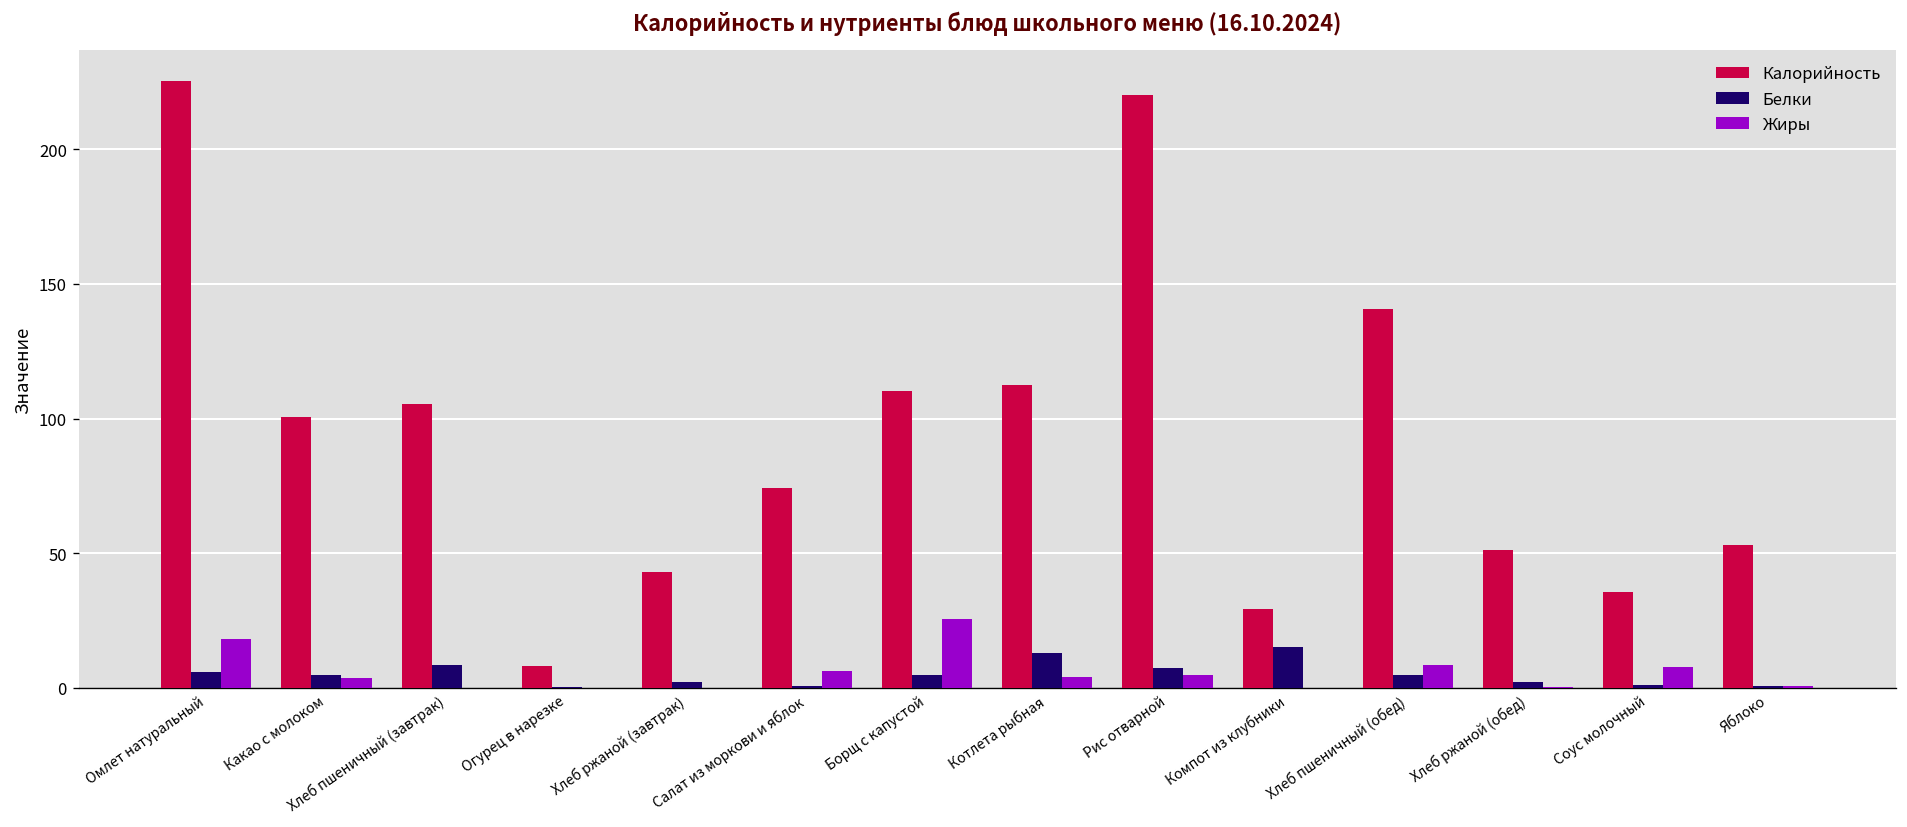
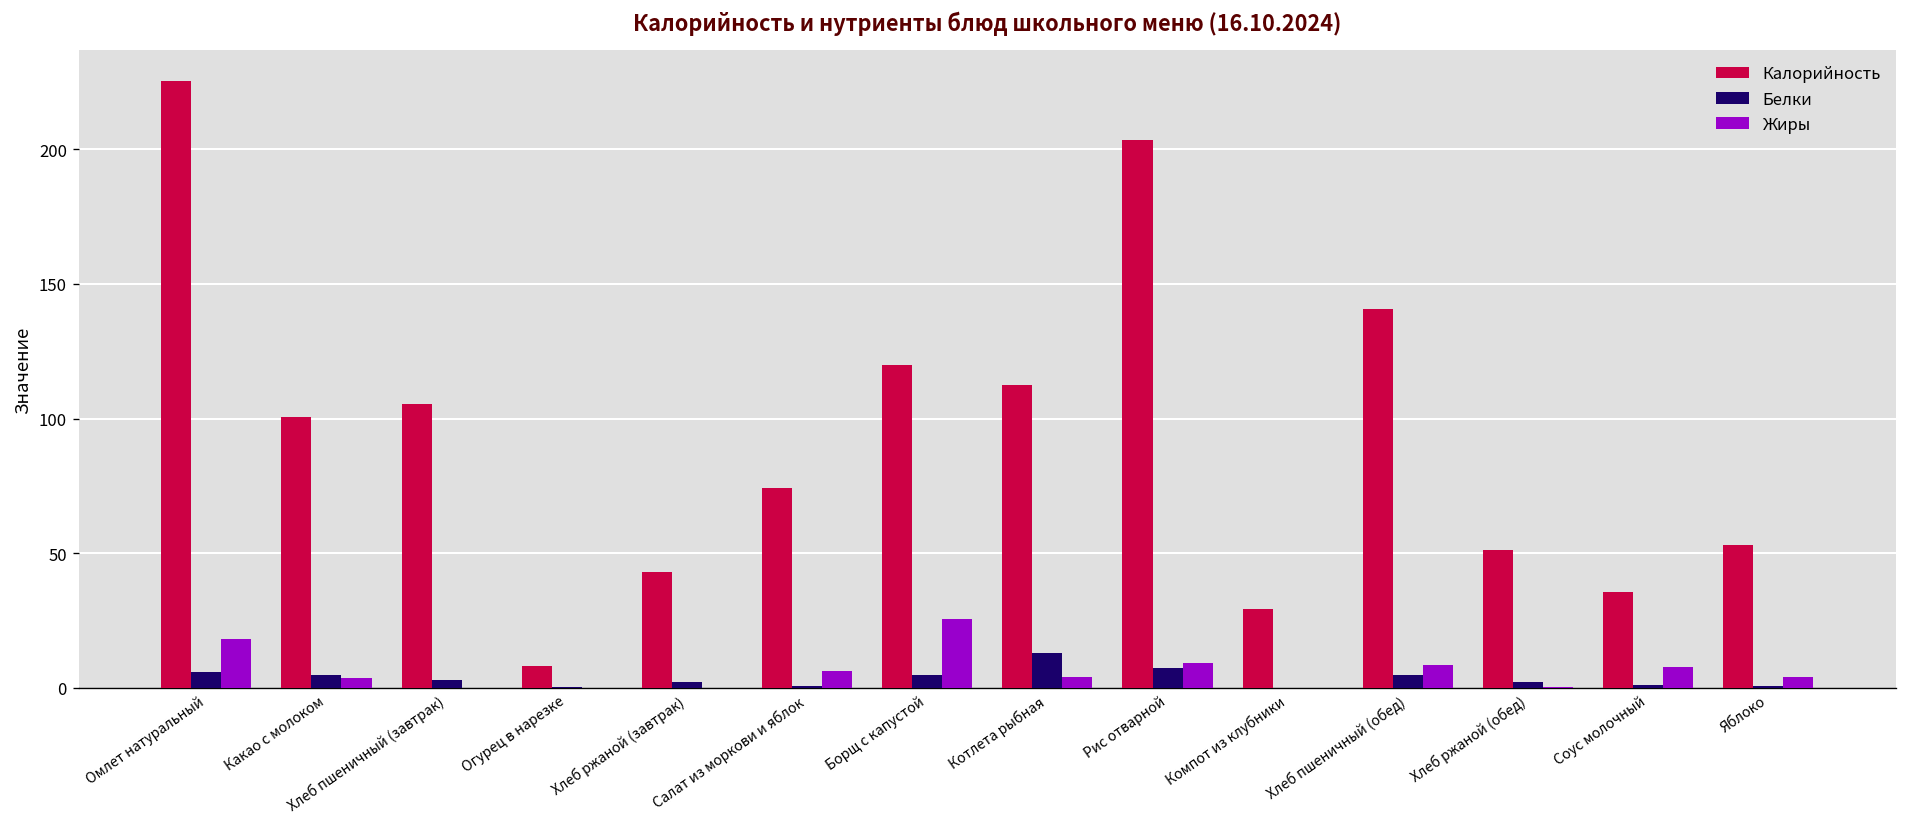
Белки, Хлеб пшеничный (завтрак): 9 -> 3
Калорийность, Борщ с капустой: 110 -> 120
Калорийность, Рис отварной: 220 -> 204
Жиры, Рис отварной: 5 -> 9
Белки, Компот из клубники: 15 -> 0
Жиры, Яблоко: 1 -> 4
